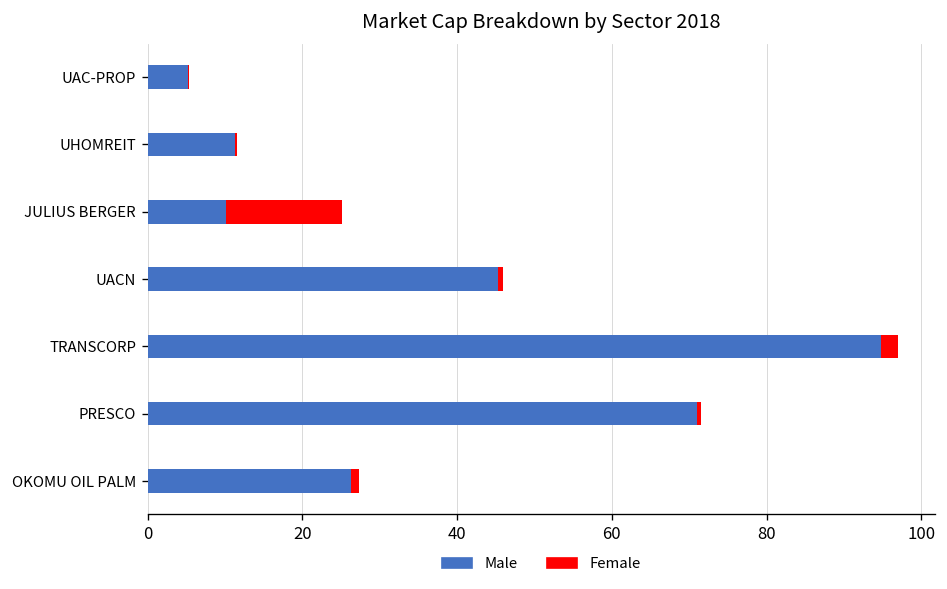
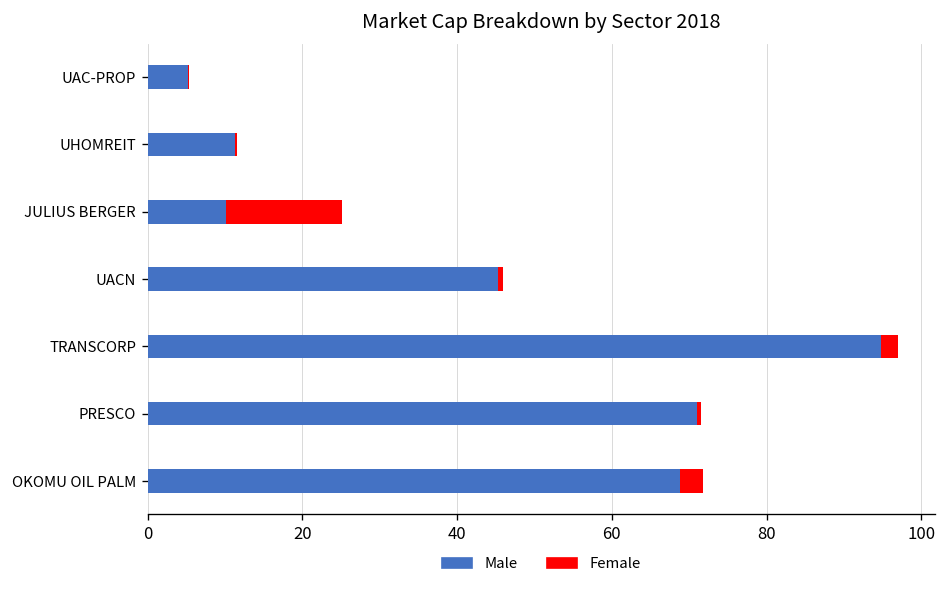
Male, OKOMU OIL PALM: 26 -> 69
Female, OKOMU OIL PALM: 1 -> 3
